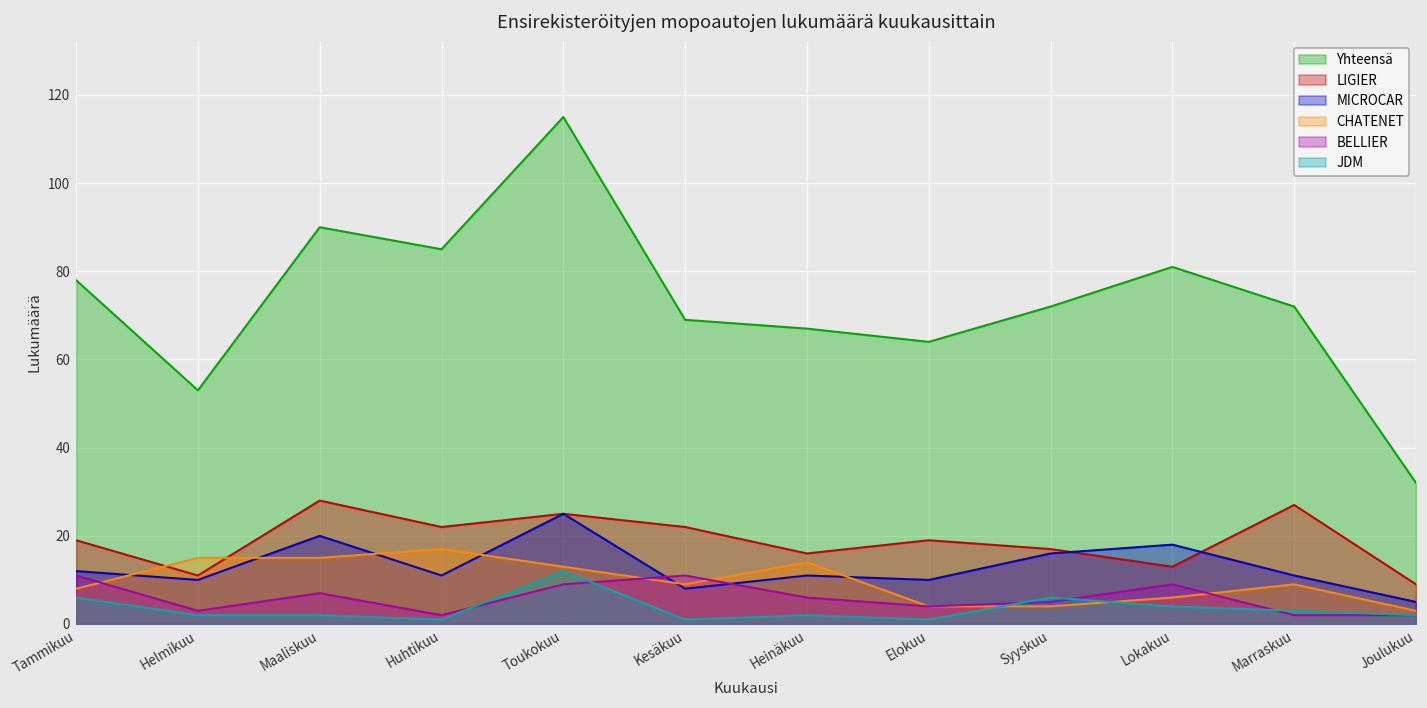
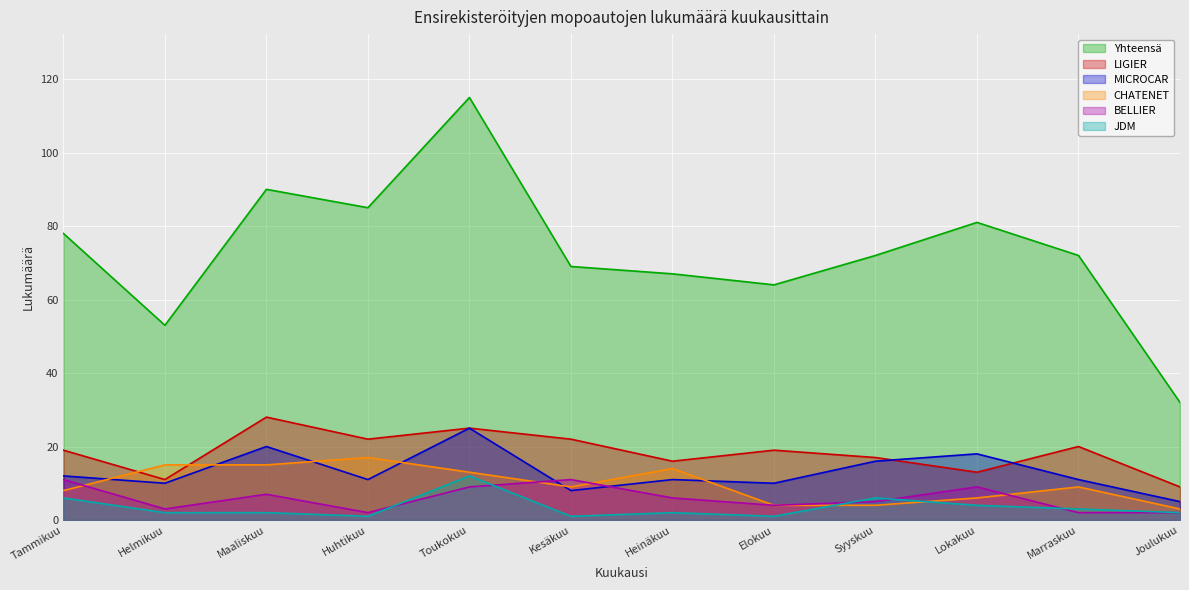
LIGIER, Marraskuu: 27 -> 20
